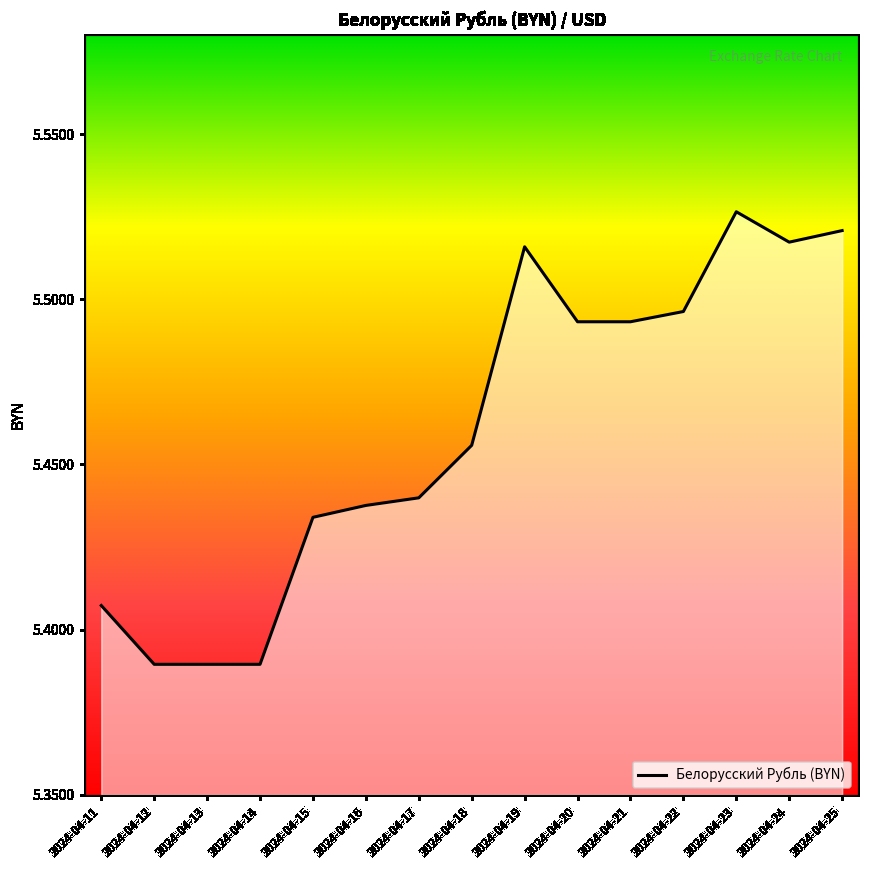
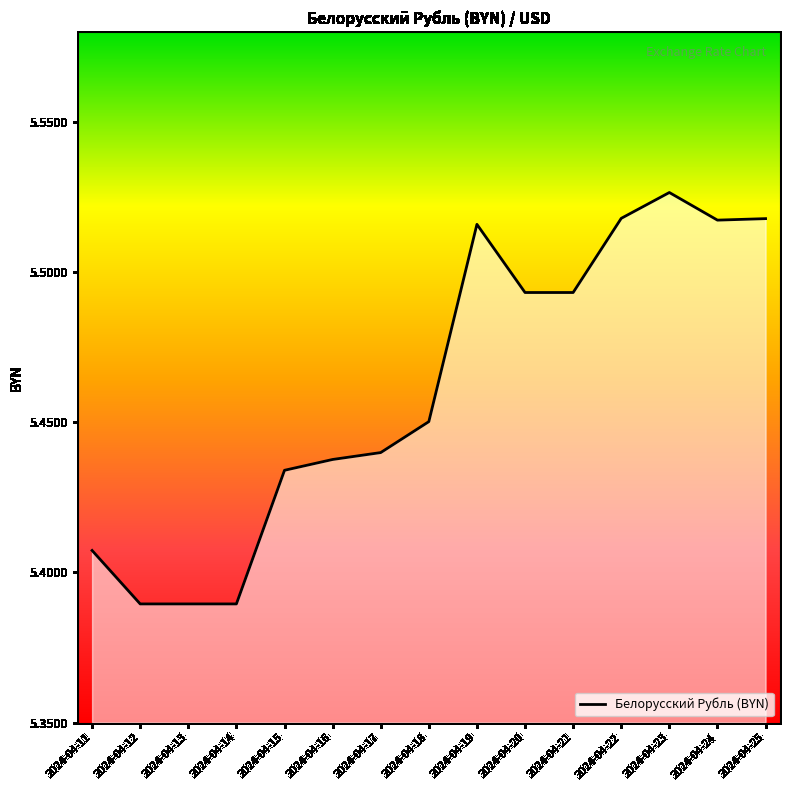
2024-04-18: 5.456 -> 5.450
2024-04-22: 5.496 -> 5.518
2024-04-25: 5.521 -> 5.518
